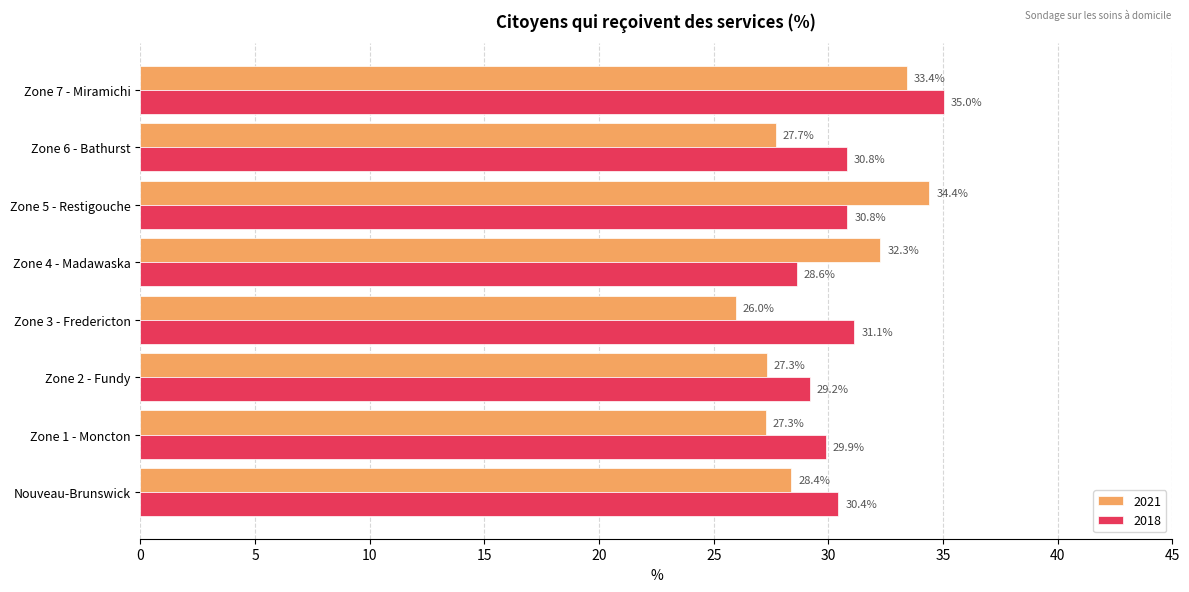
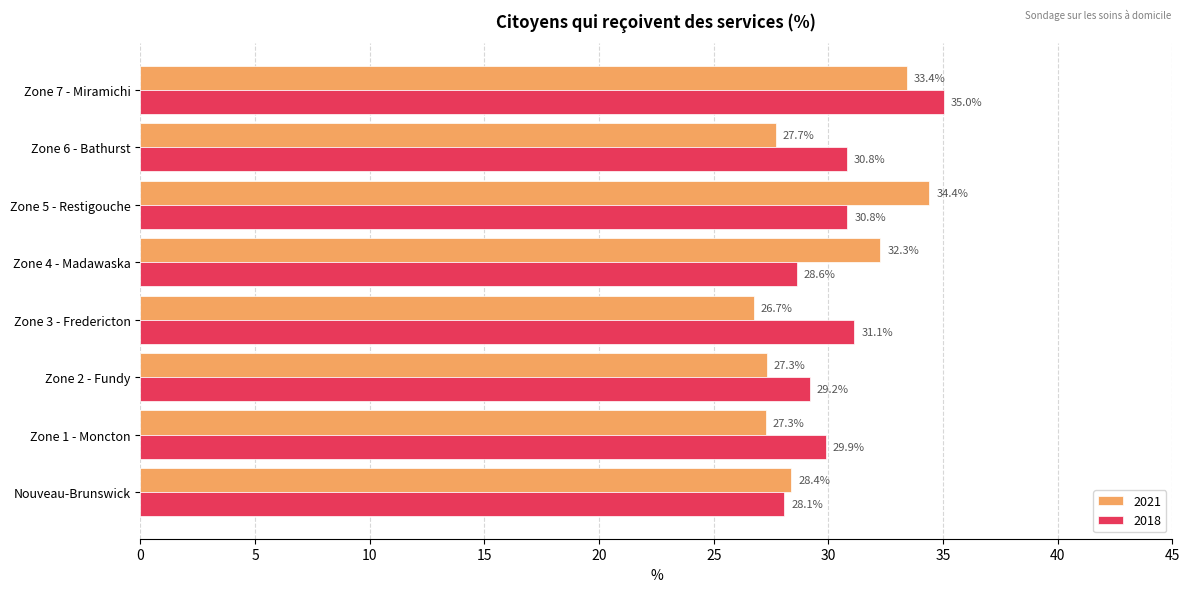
2021, Zone 3 - Fredericton: 26.0% -> 26.7%
2018, Nouveau-Brunswick: 30.4% -> 28.1%
